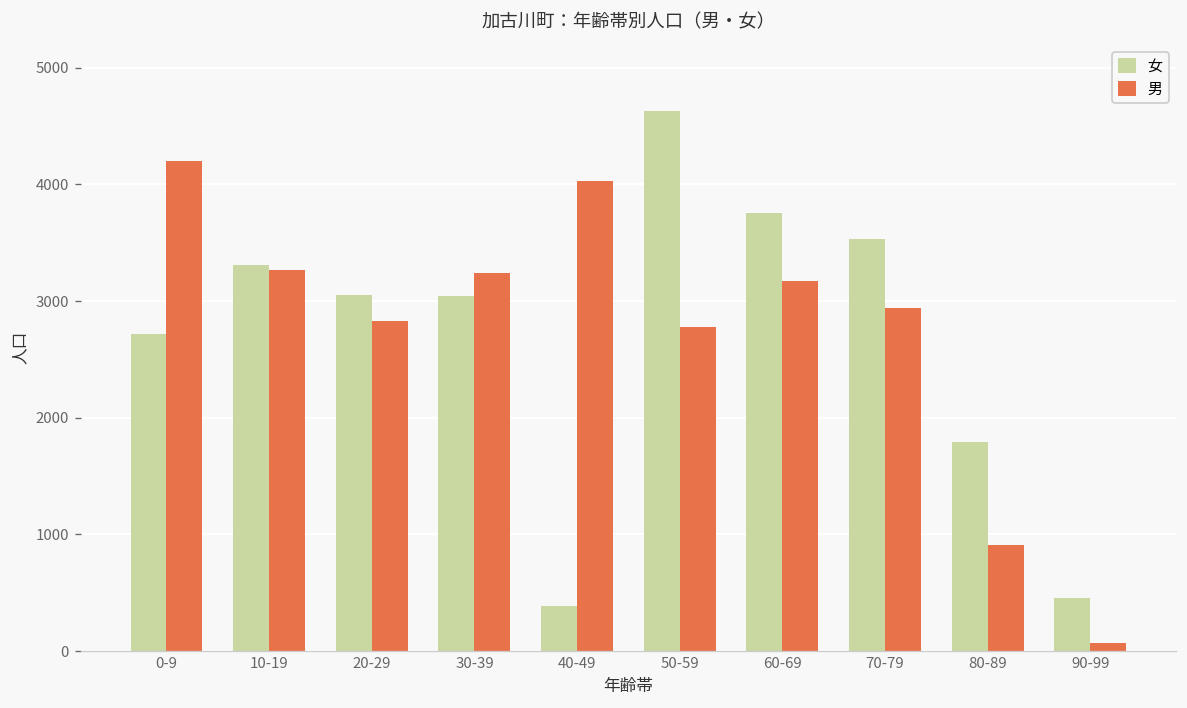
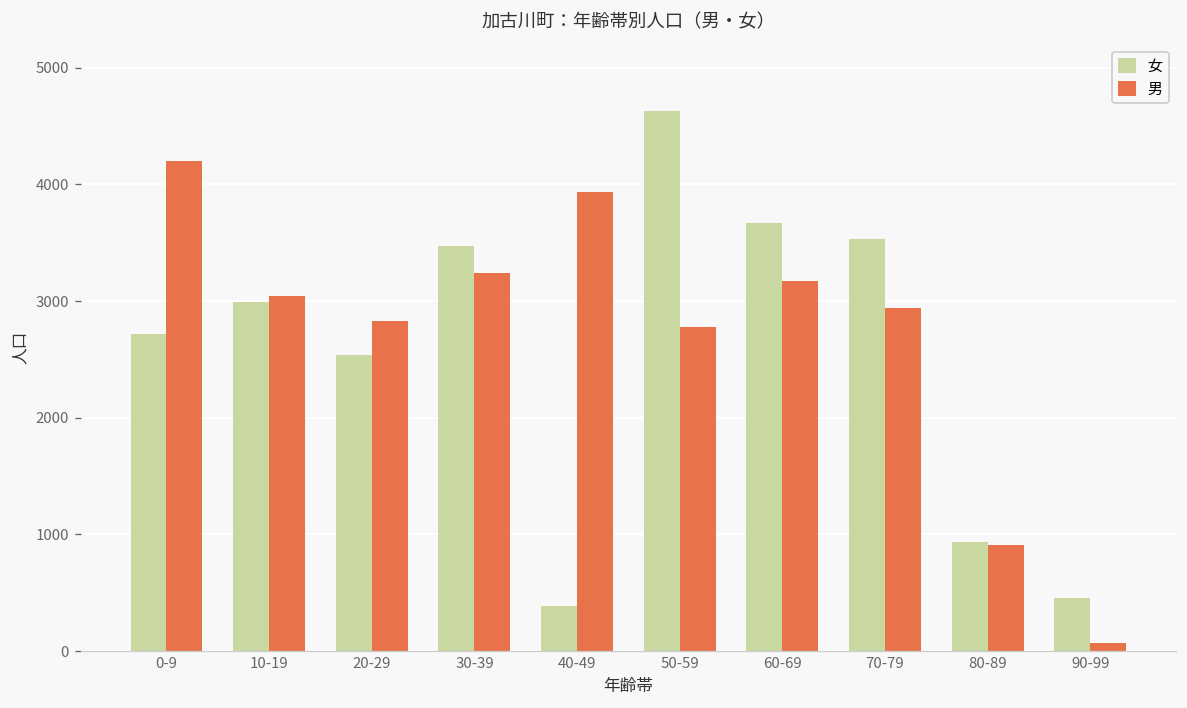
女, 10-19: 3300 -> 3000
男, 10-19: 3300 -> 3000
女, 20-29: 3100 -> 2500
女, 30-39: 3000 -> 3500
男, 40-49: 4000 -> 3900
女, 60-69: 3800 -> 3700
女, 80-89: 1800 -> 900
